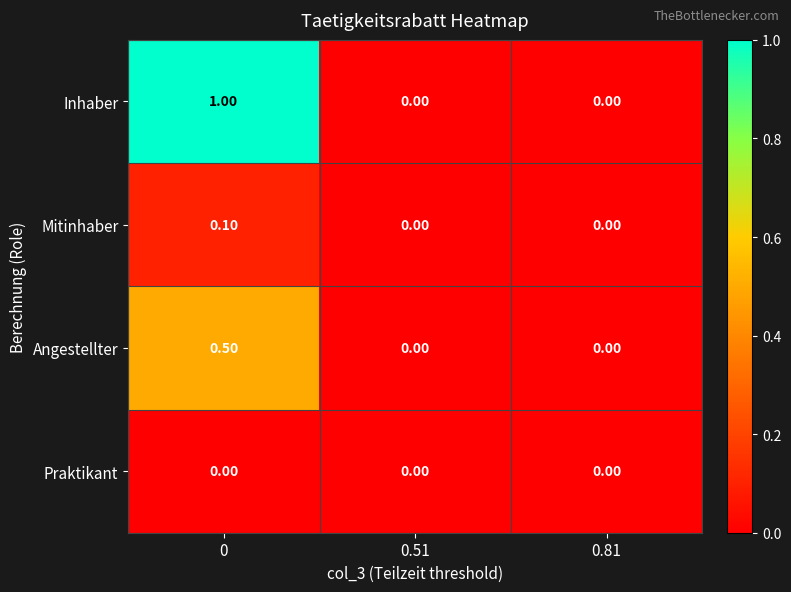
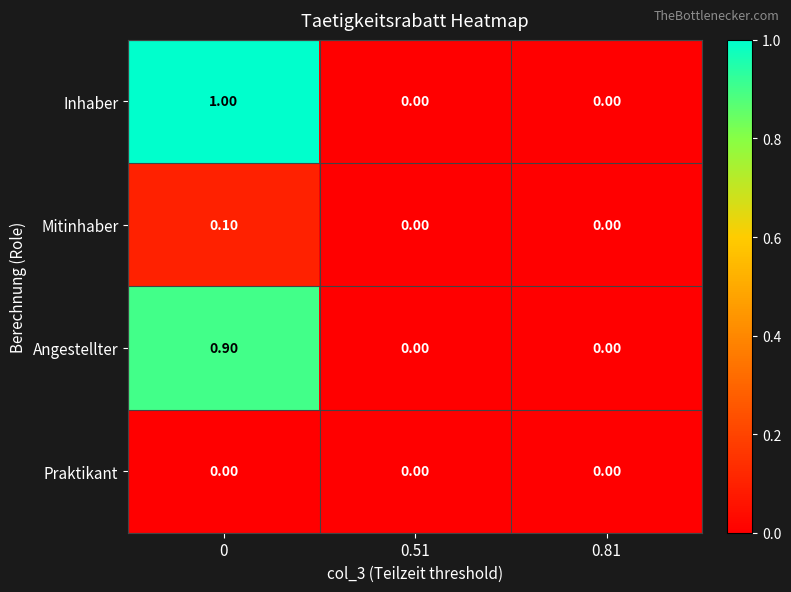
Angestellter, 0: 0.50 -> 0.90
